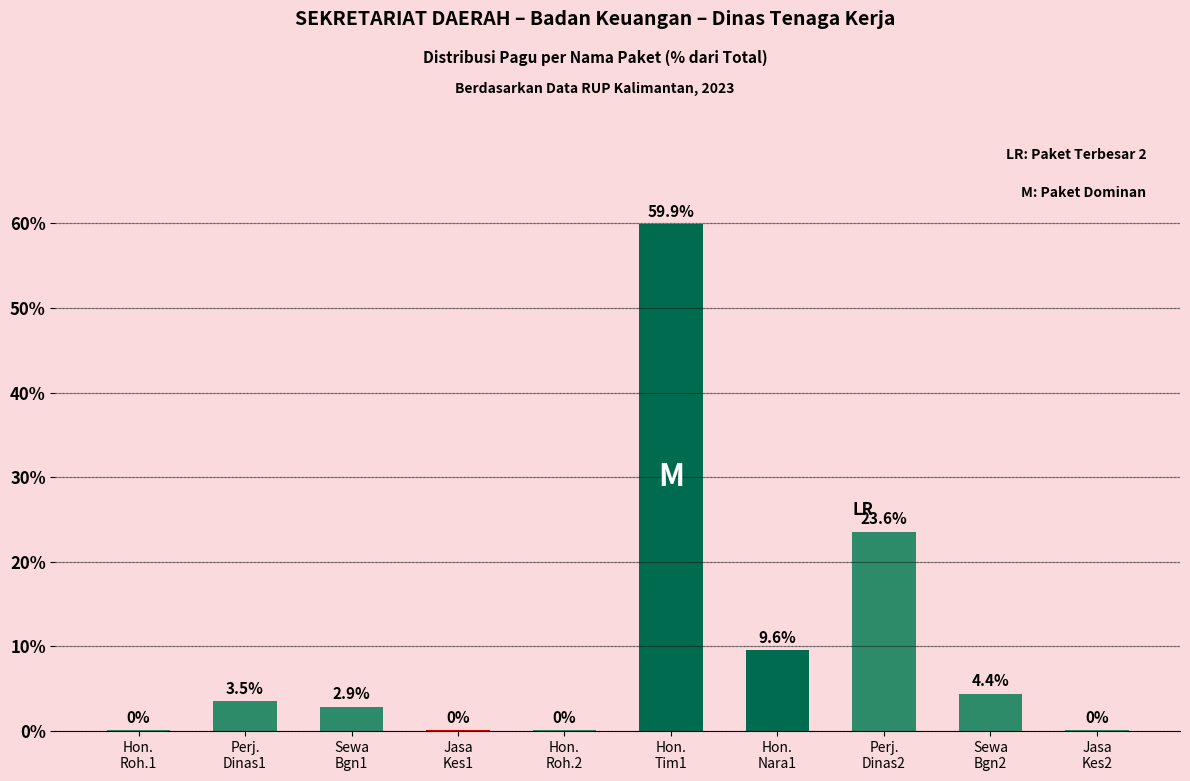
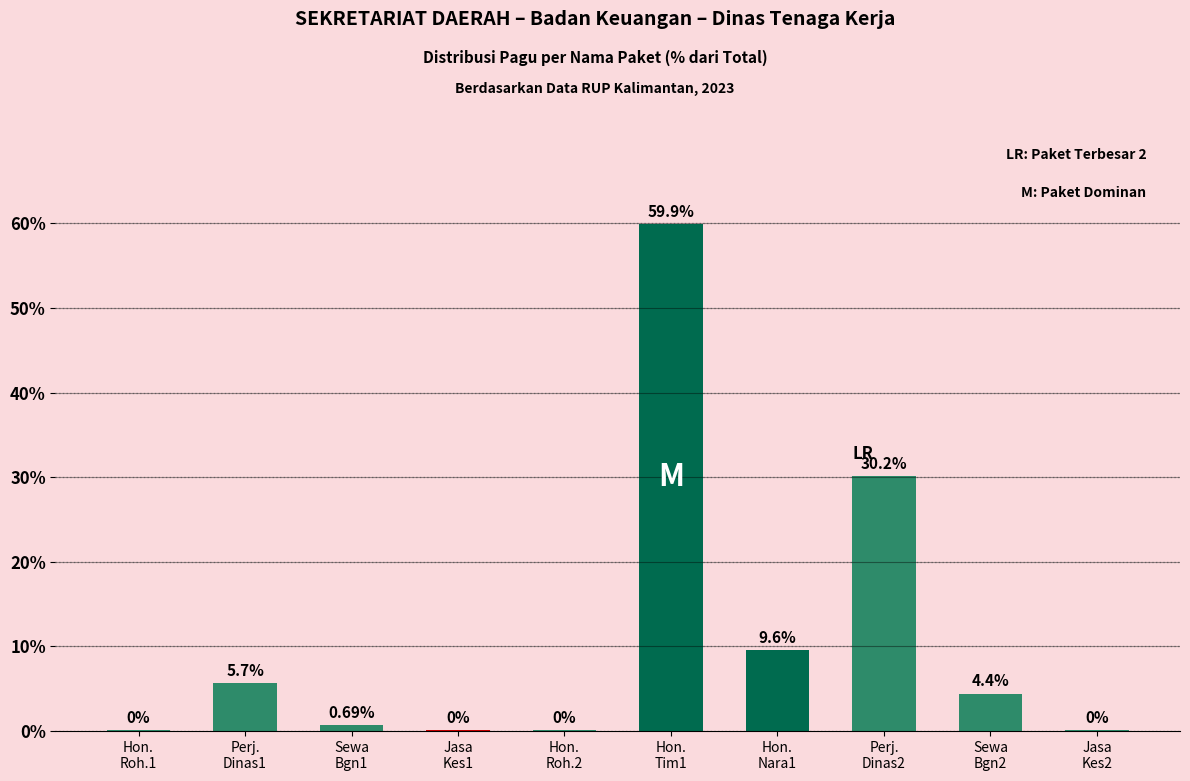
Perj. Dinas1: 3.5% -> 5.7%
Sewa Bgn1: 2.9% -> 0.69%
Perj. Dinas2: 23.6% -> 30.2%
